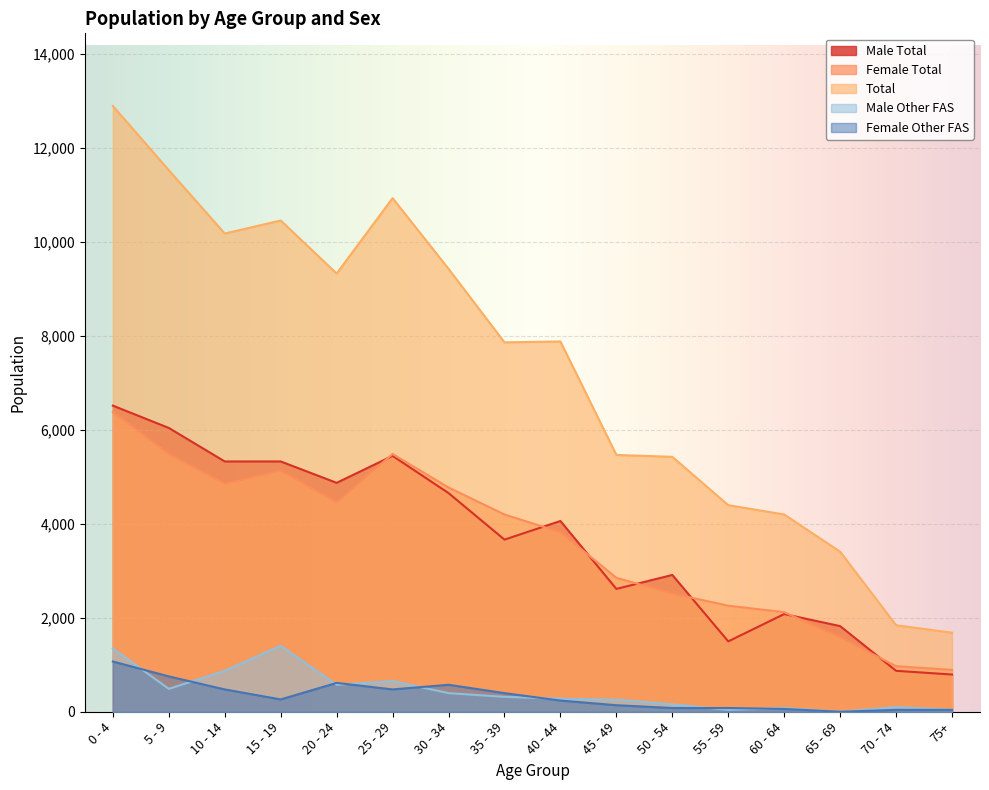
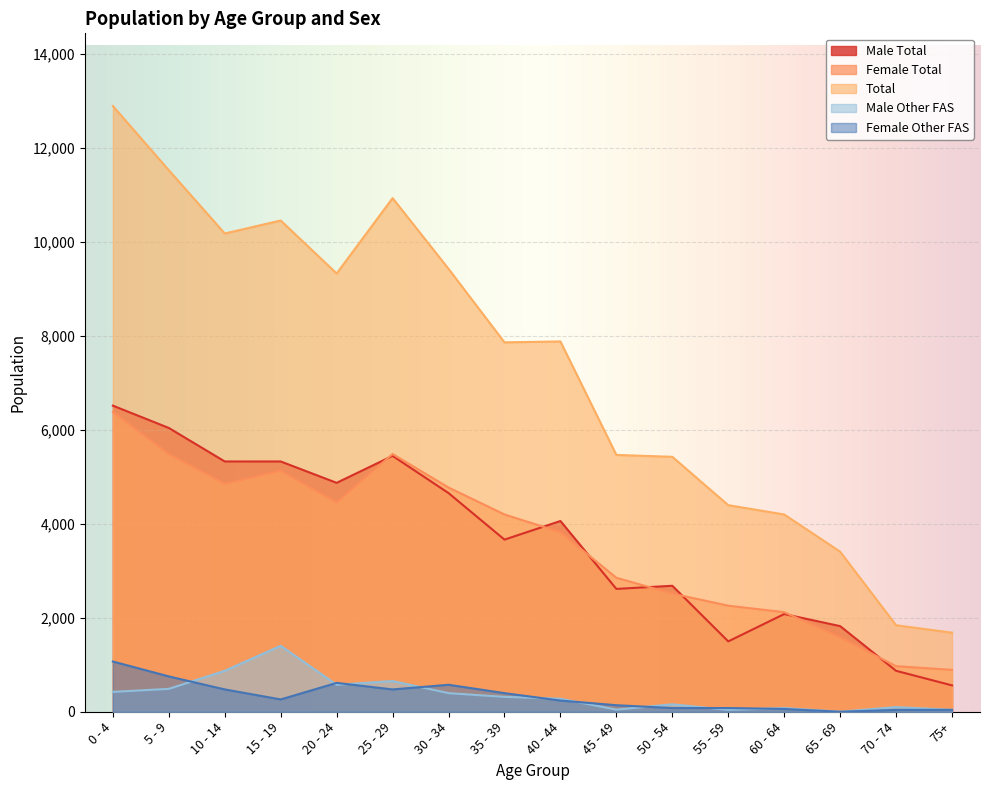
Male Other FAS, 0 - 4: 1,300 -> 400
Male Other FAS, 45 - 49: 300 -> 0
Male Total, 50 - 54: 2,900 -> 2,700
Male Total, 75+: 800 -> 600
